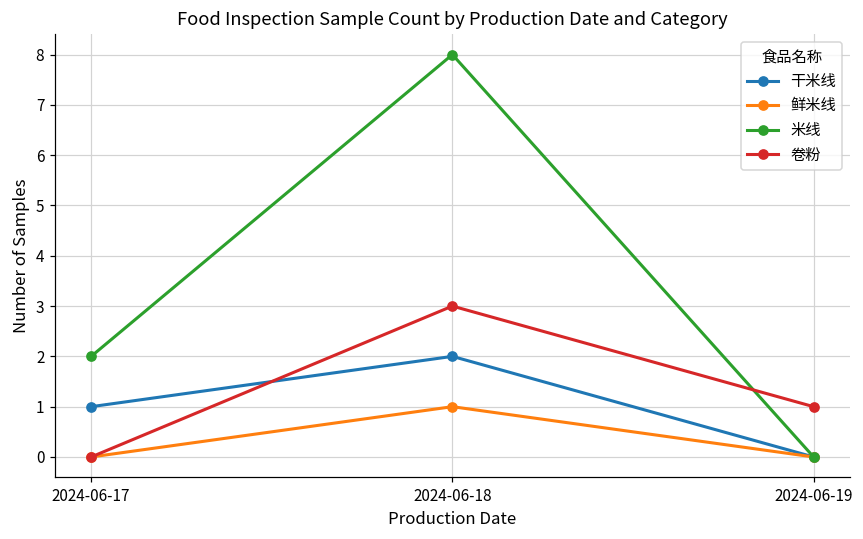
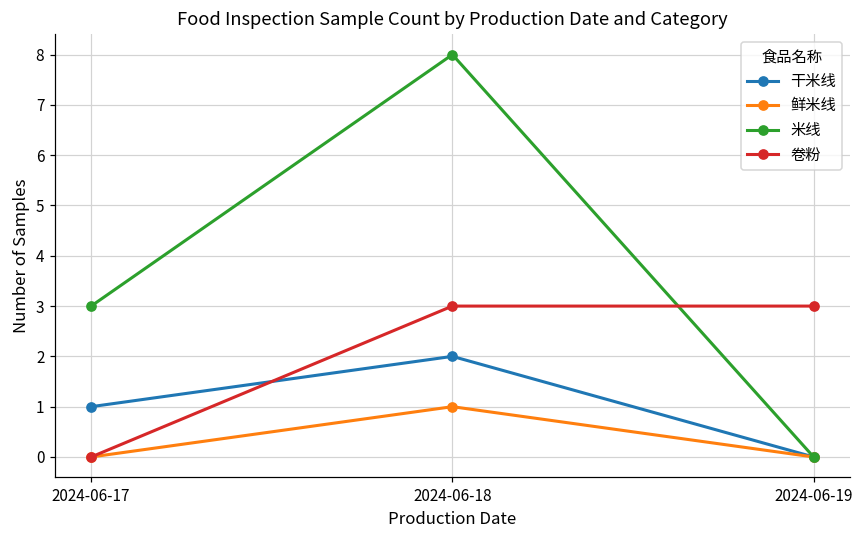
米线, 2024-06-17: 2 -> 3
卷粉, 2024-06-19: 1 -> 3
